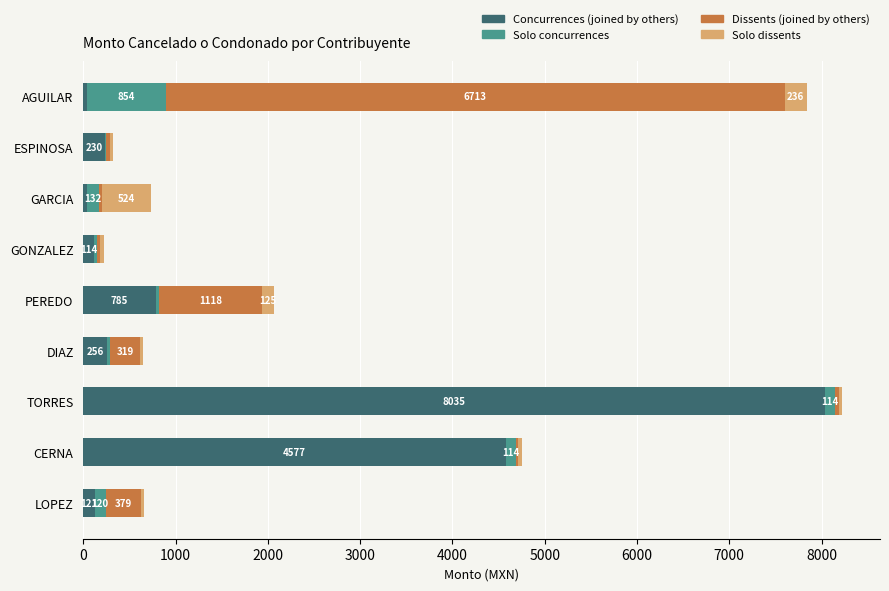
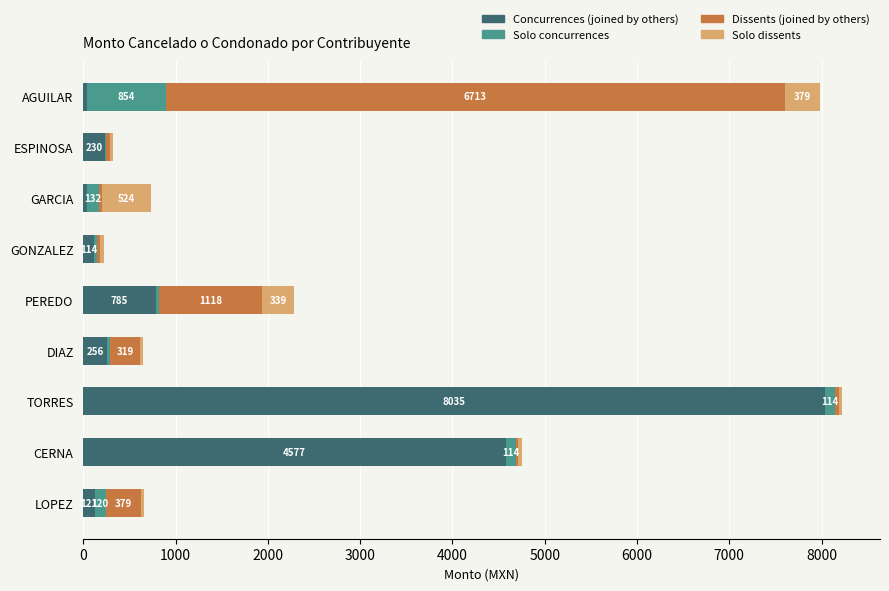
Solo dissents, AGUILAR: 236 -> 379
Solo dissents, PEREDO: 125 -> 339
